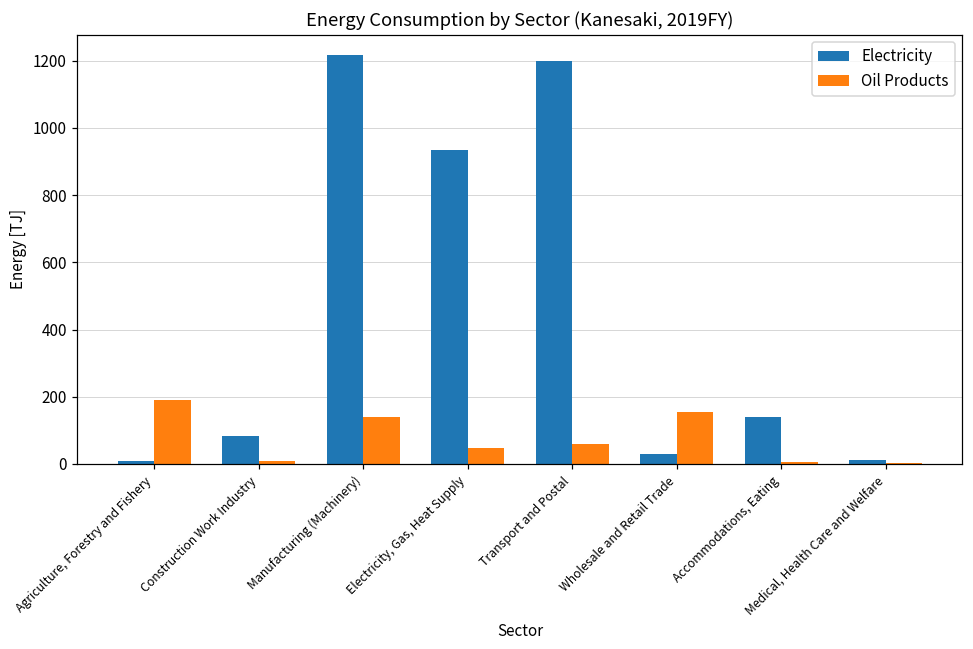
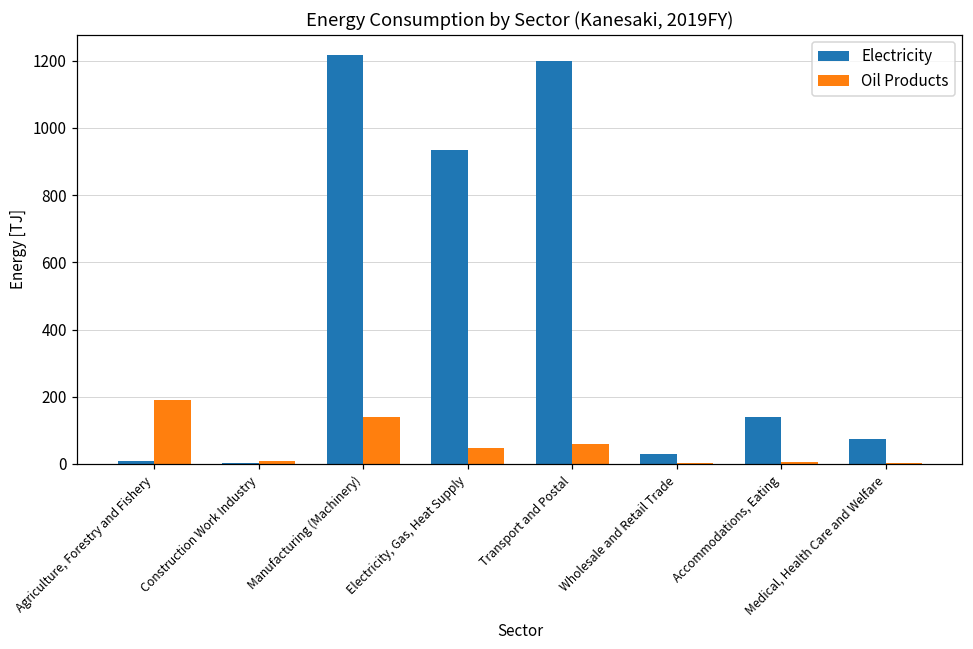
Electricity, Construction Work Industry: 80 -> 0
Oil Products, Wholesale and Retail Trade: 160 -> 0
Electricity, Medical, Health Care and Welfare: 10 -> 70
